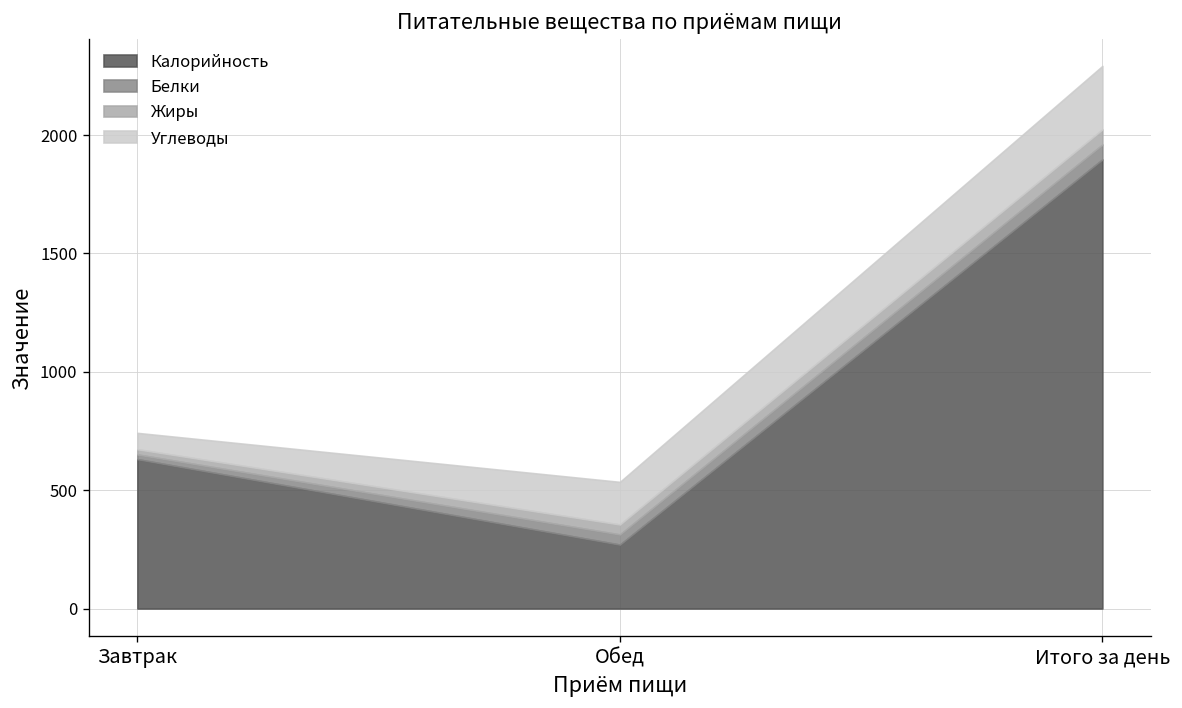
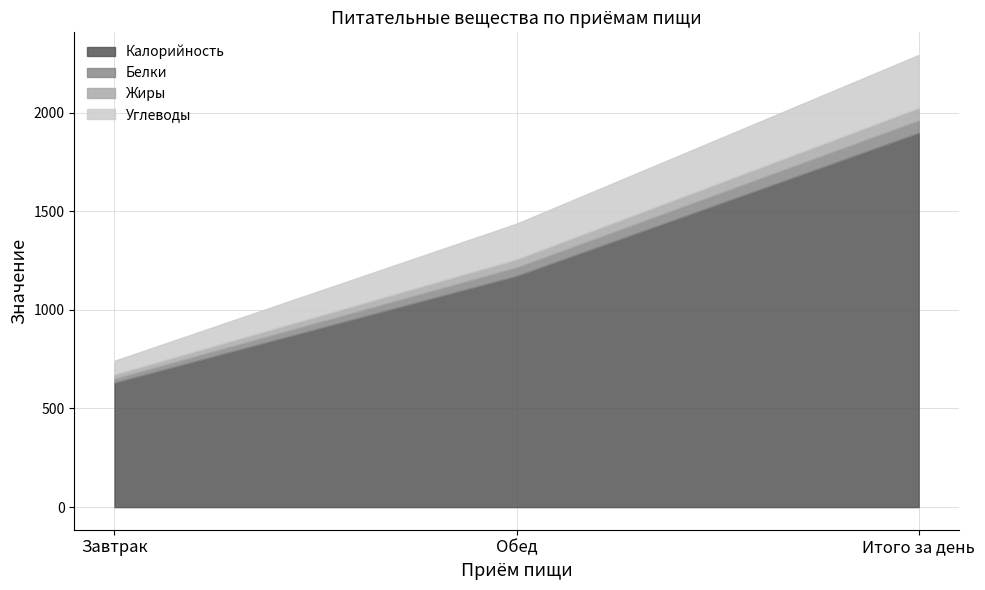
Калорийность, Обед: 270 -> 1170
